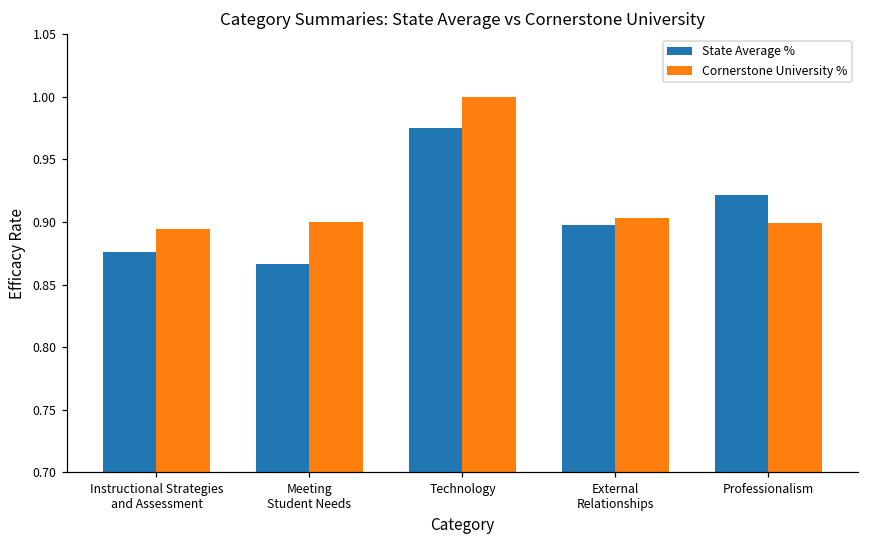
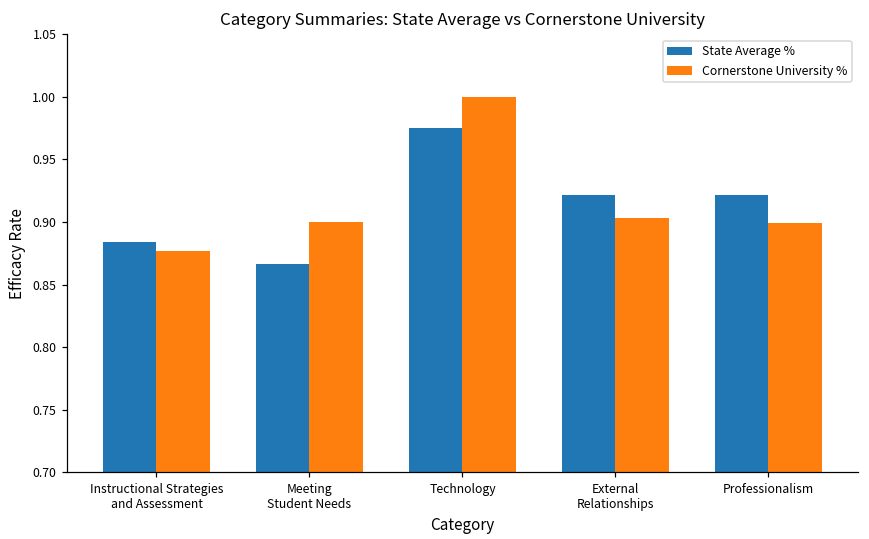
State Average %, Instructional Strategies and Assessment: 0.876 -> 0.884
Cornerstone University %, Instructional Strategies and Assessment: 0.895 -> 0.876
State Average %, External Relationships: 0.897 -> 0.922
